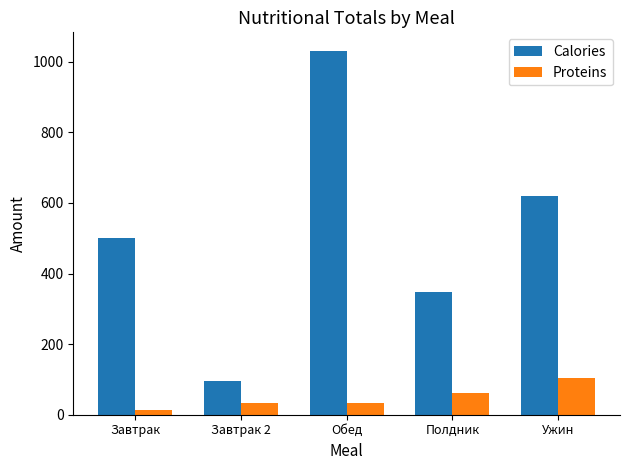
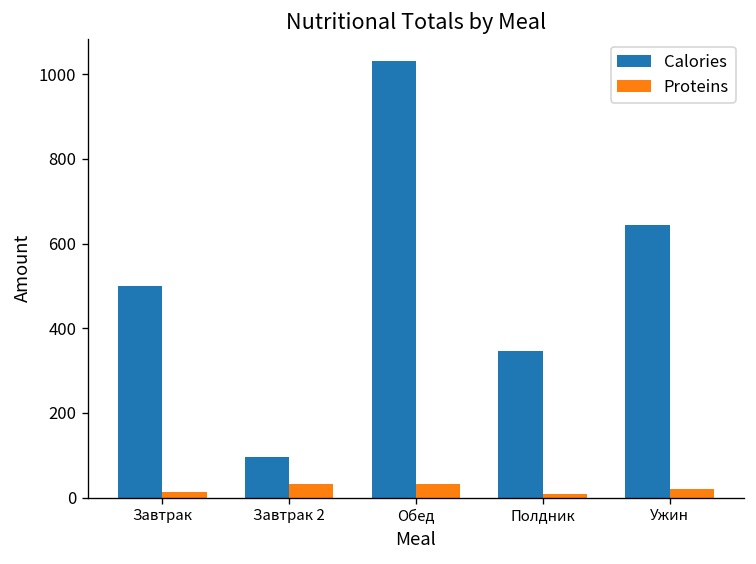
Proteins, Полдник: 60 -> 10
Calories, Ужин: 620 -> 640
Proteins, Ужин: 100 -> 20
